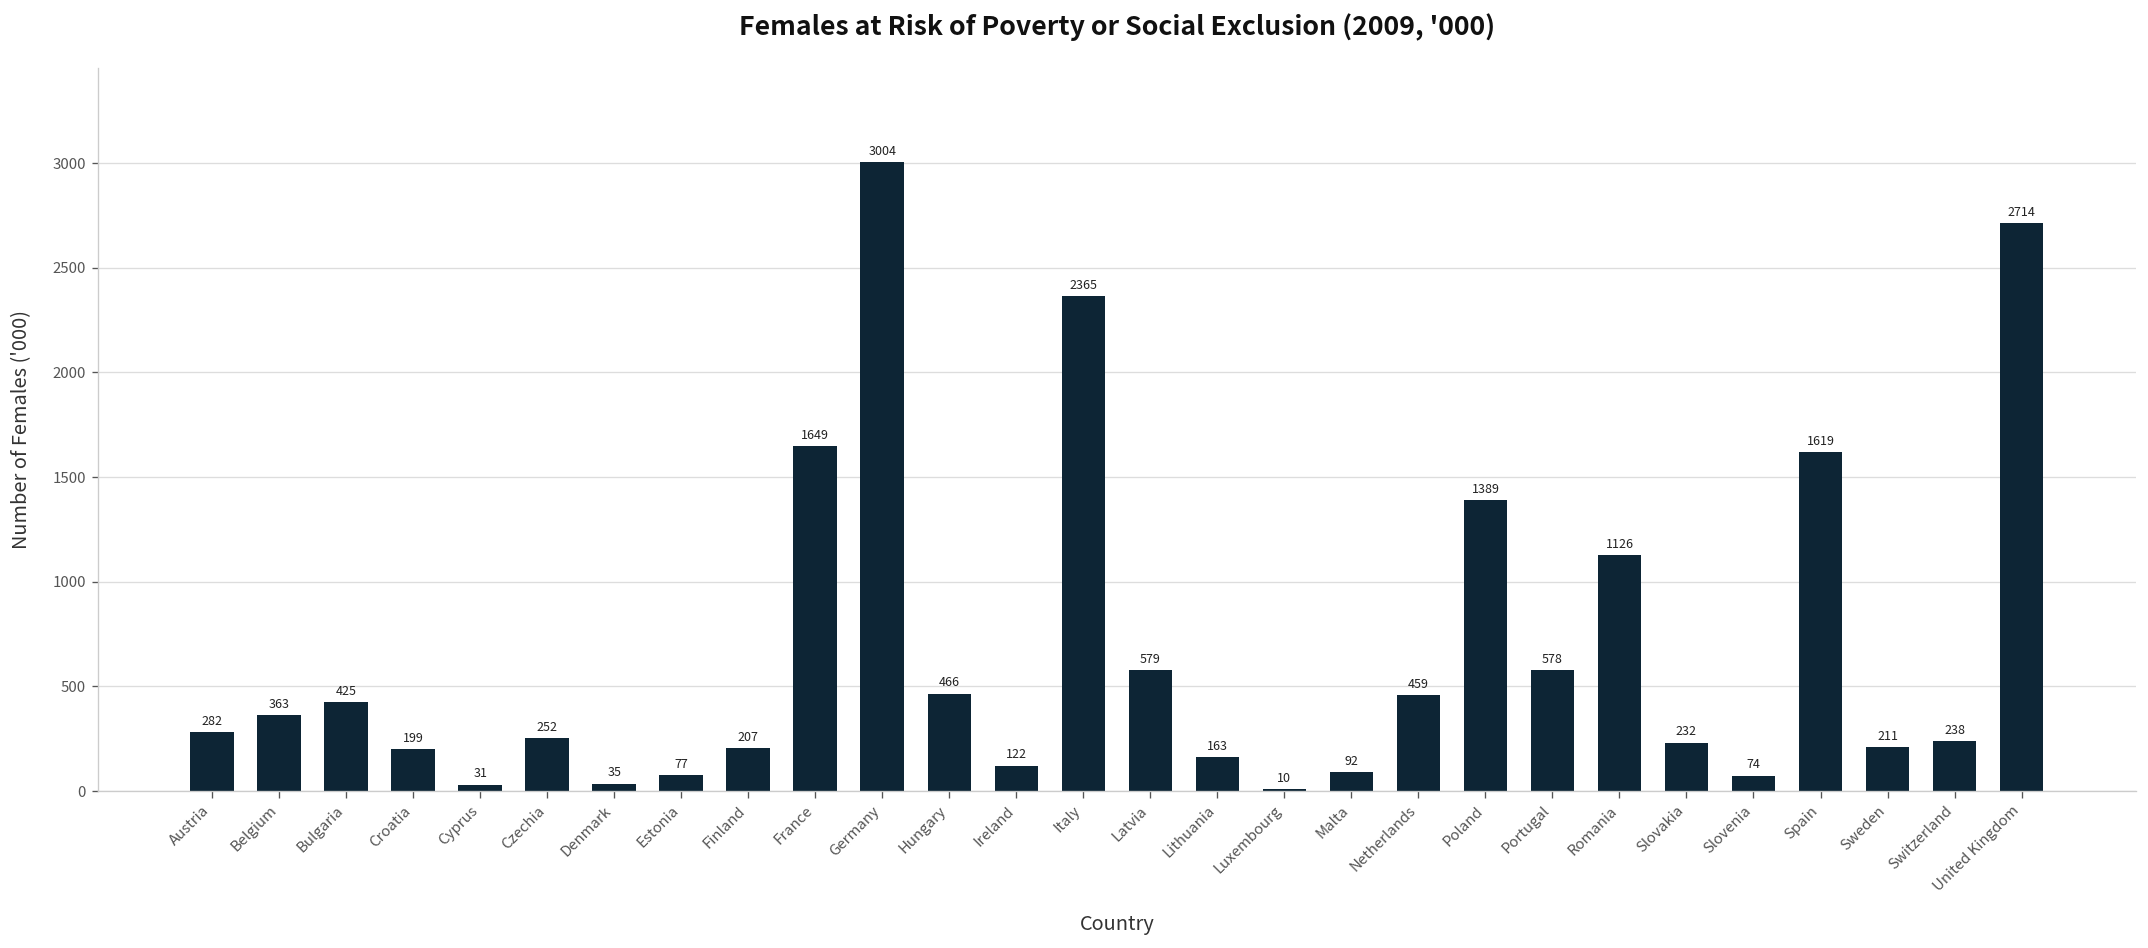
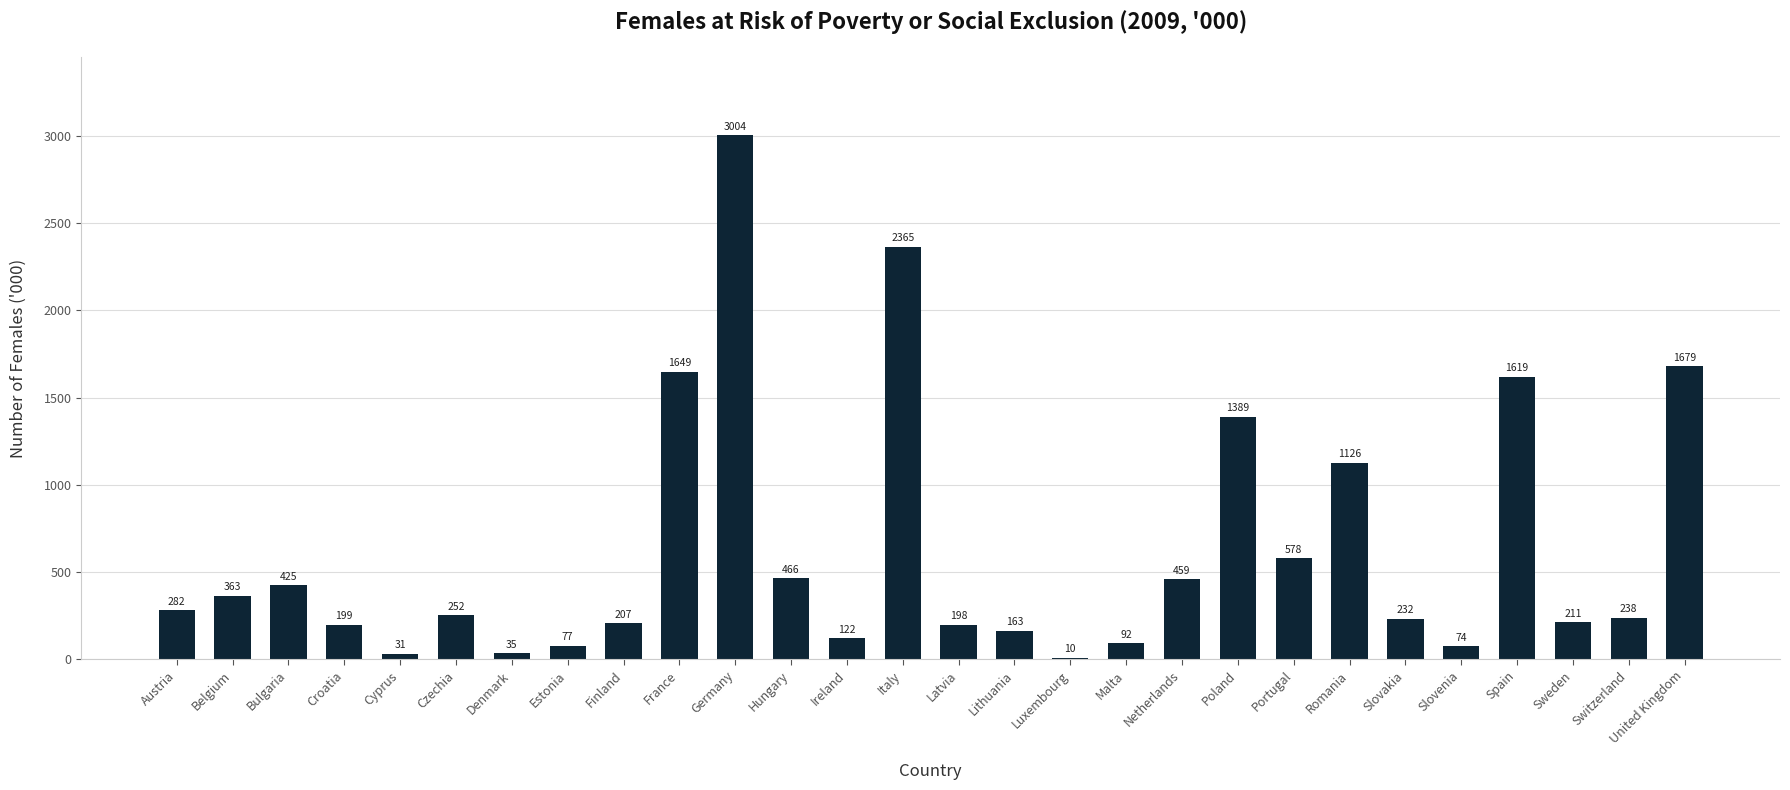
Latvia: 579 -> 198
United Kingdom: 2714 -> 1679
